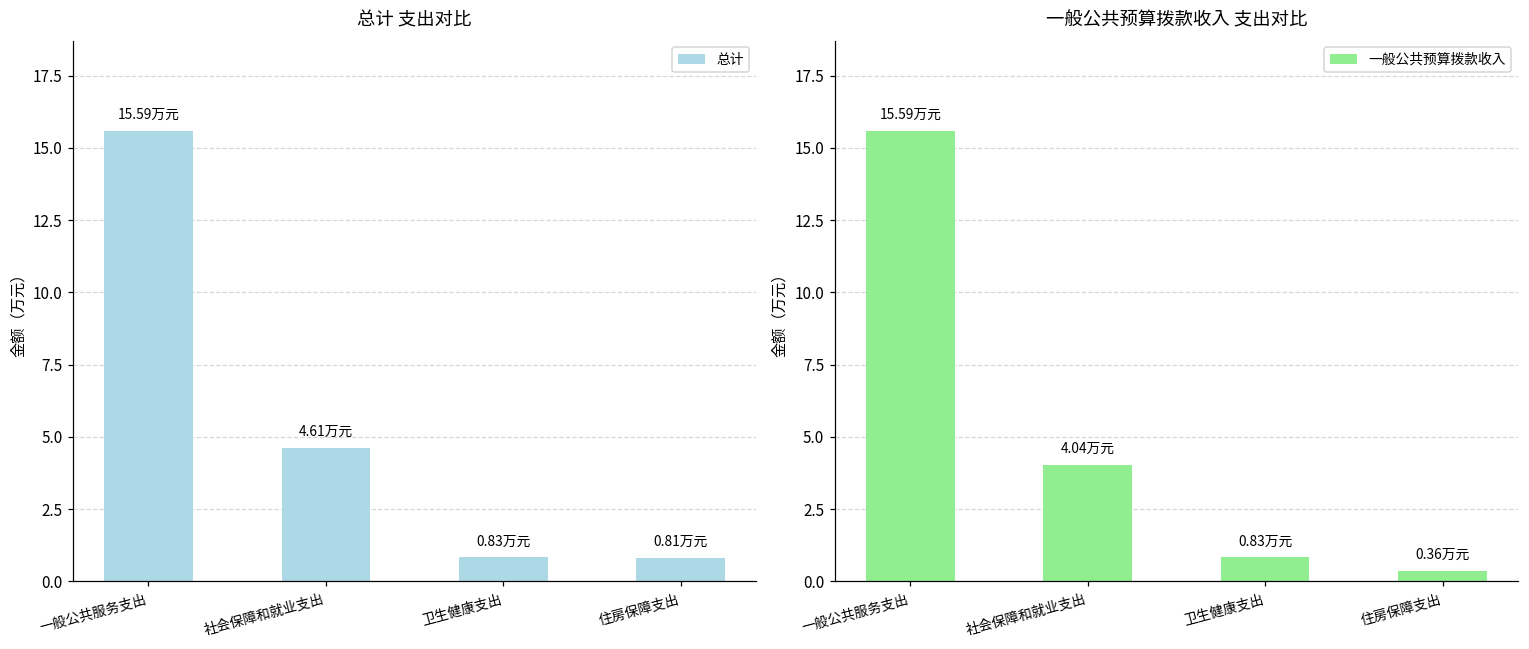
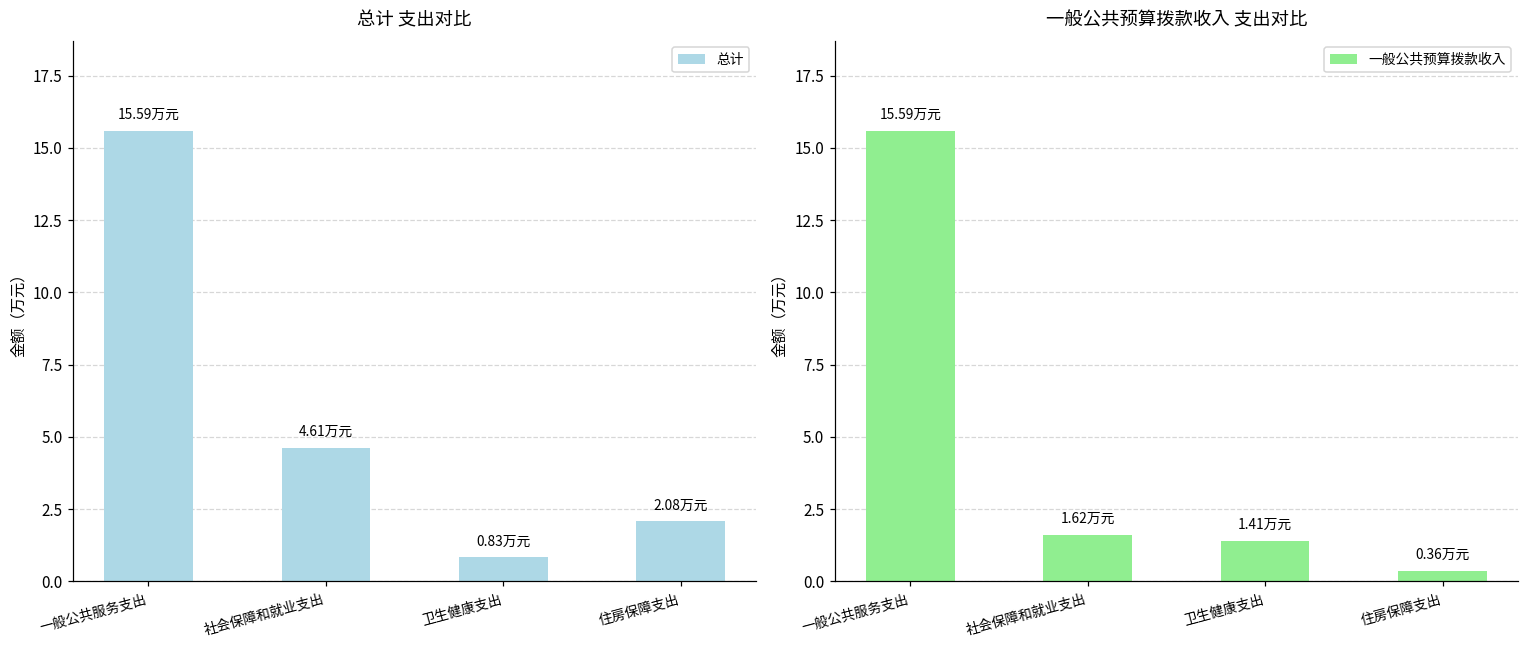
总计 支出对比, 住房保障支出: 0.81 -> 2.08
一般公共预算拨款收入 支出对比, 社会保障和就业支出: 4.04 -> 1.62
一般公共预算拨款收入 支出对比, 卫生健康支出: 0.83 -> 1.41
